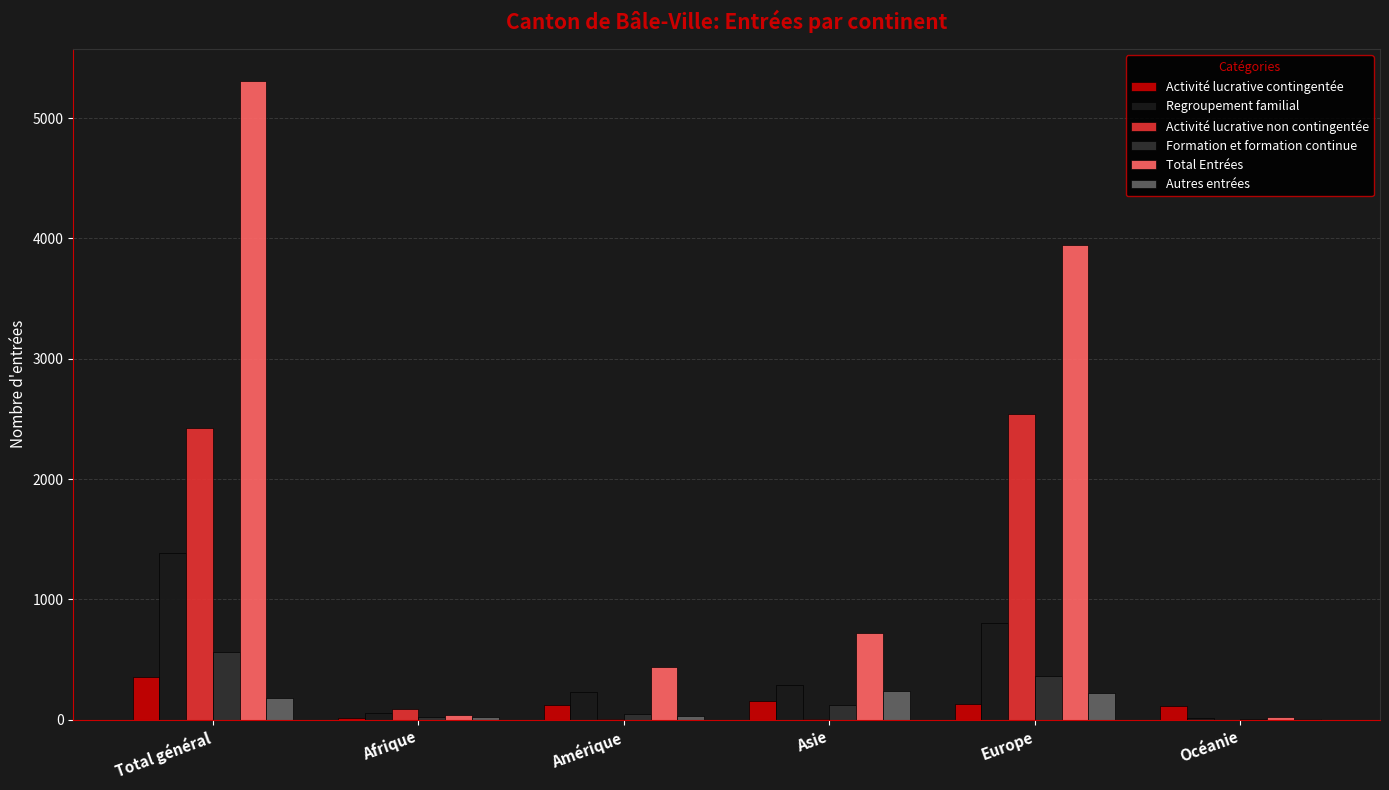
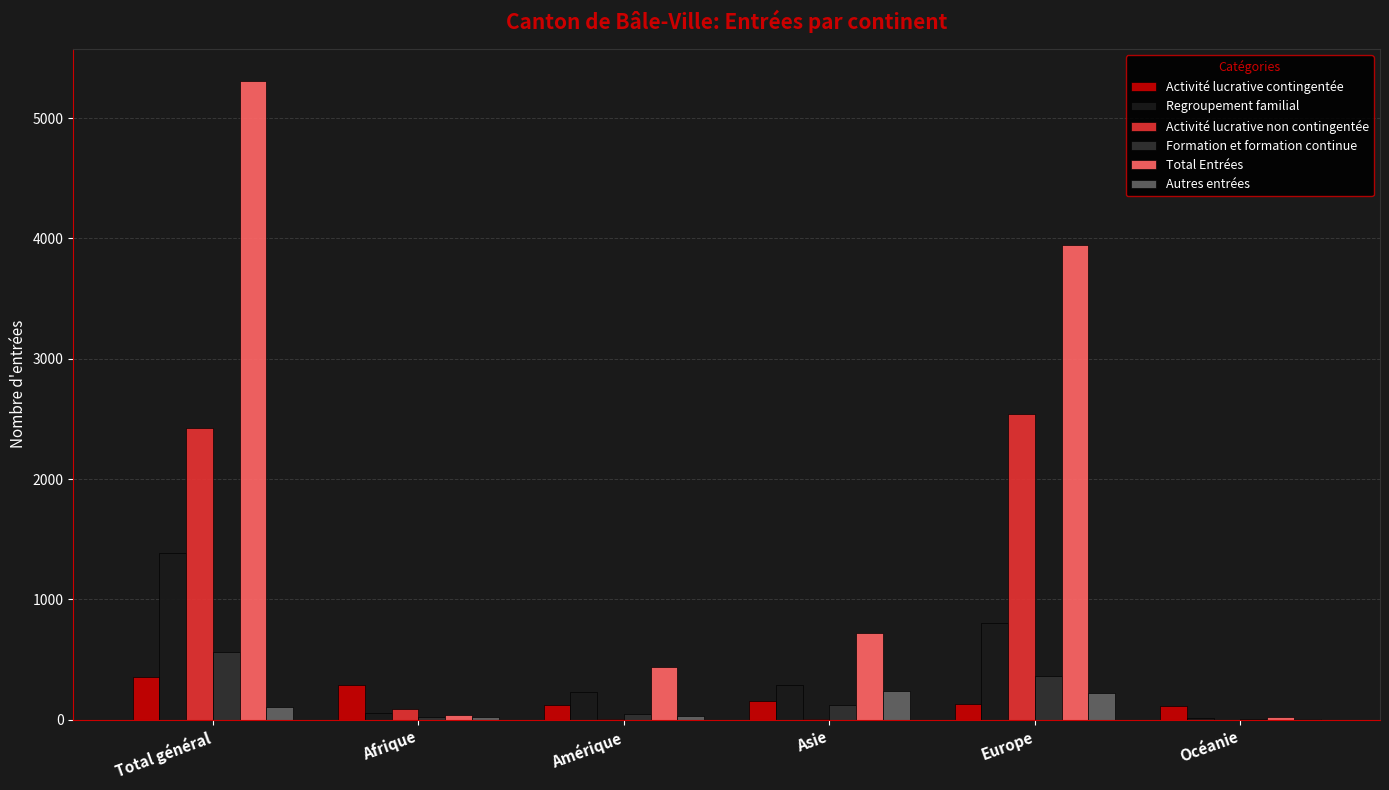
Autres entrées, Total général: 180 -> 100
Activité lucrative contingentée, Afrique: 10 -> 280
